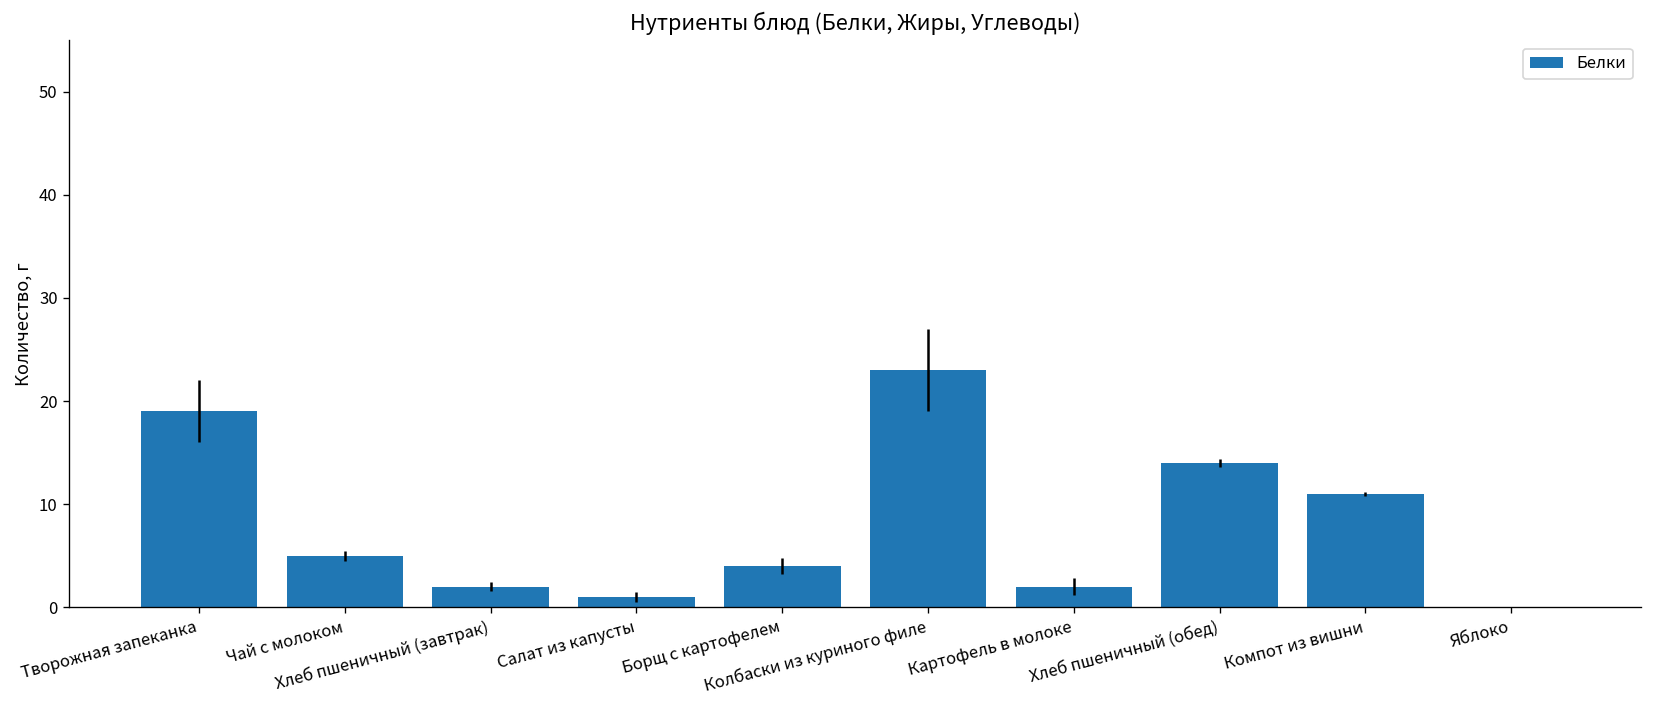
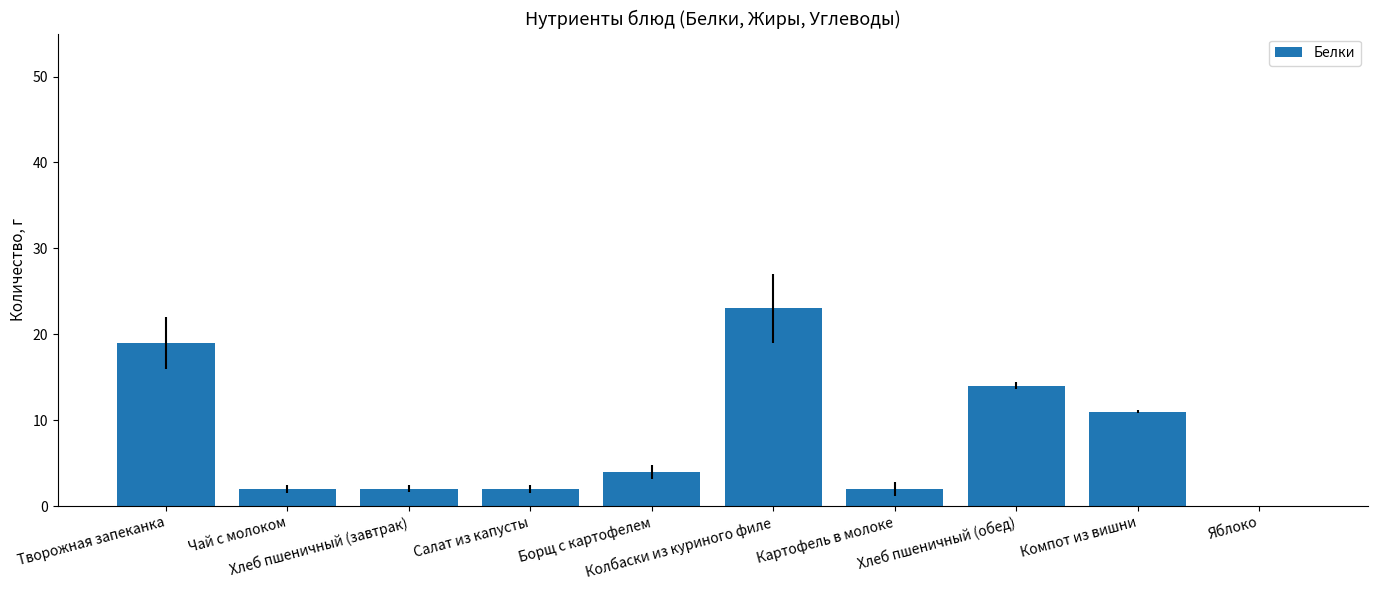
Чай с молоком: 5 -> 2
Салат из капусты: 1 -> 2
